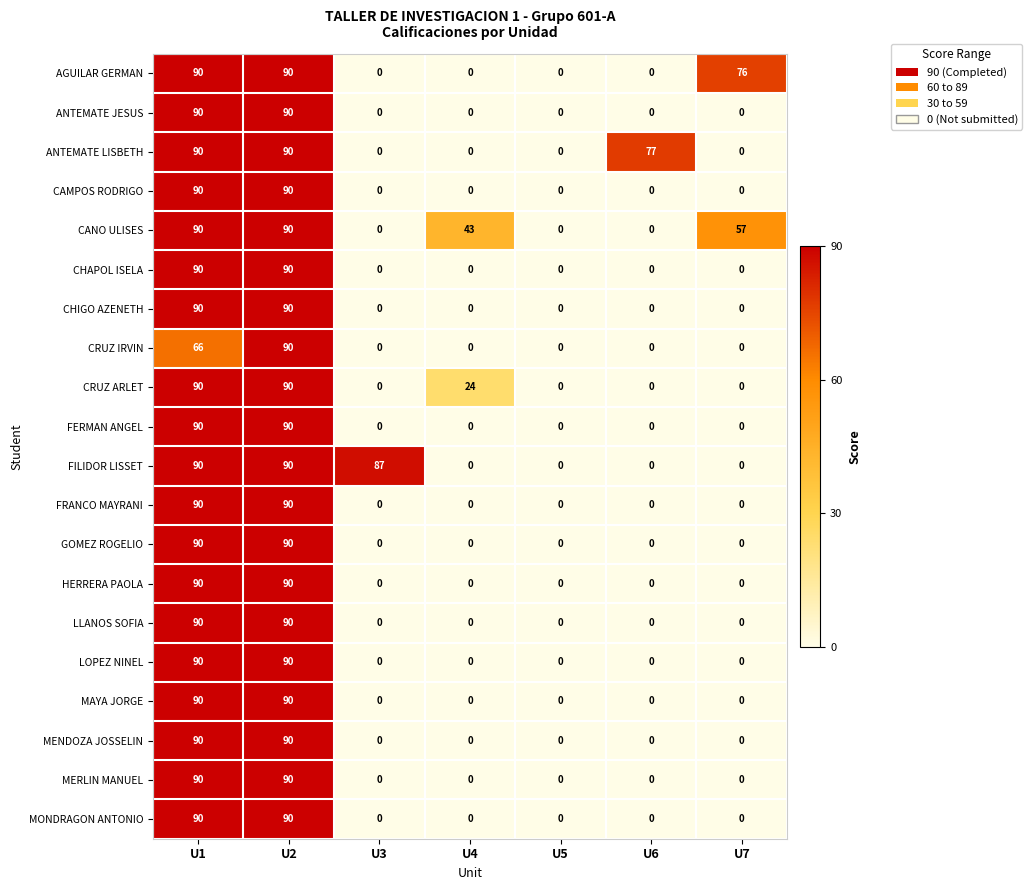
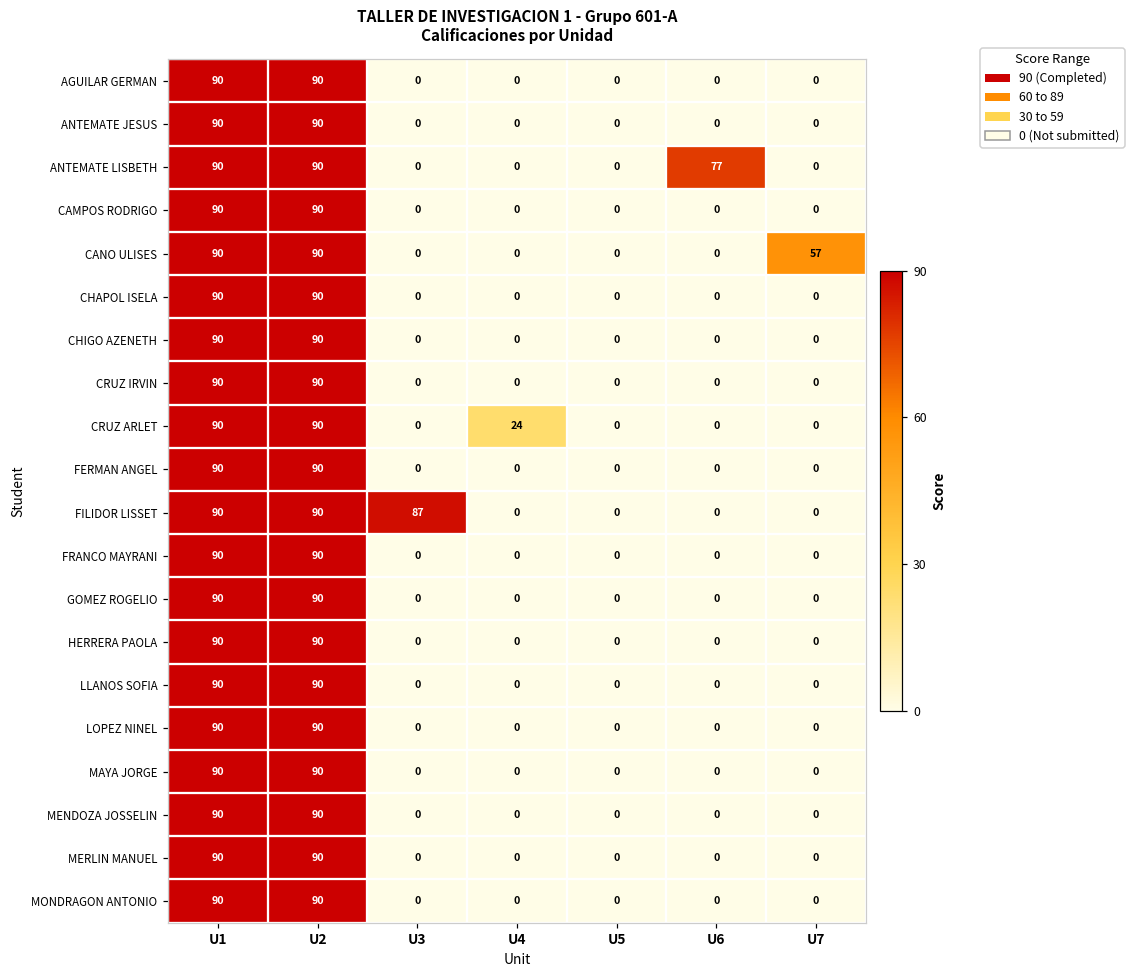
AGUILAR GERMAN, U7: 76 -> 0
CANO ULISES, U4: 43 -> 0
CRUZ IRVIN, U1: 66 -> 90
